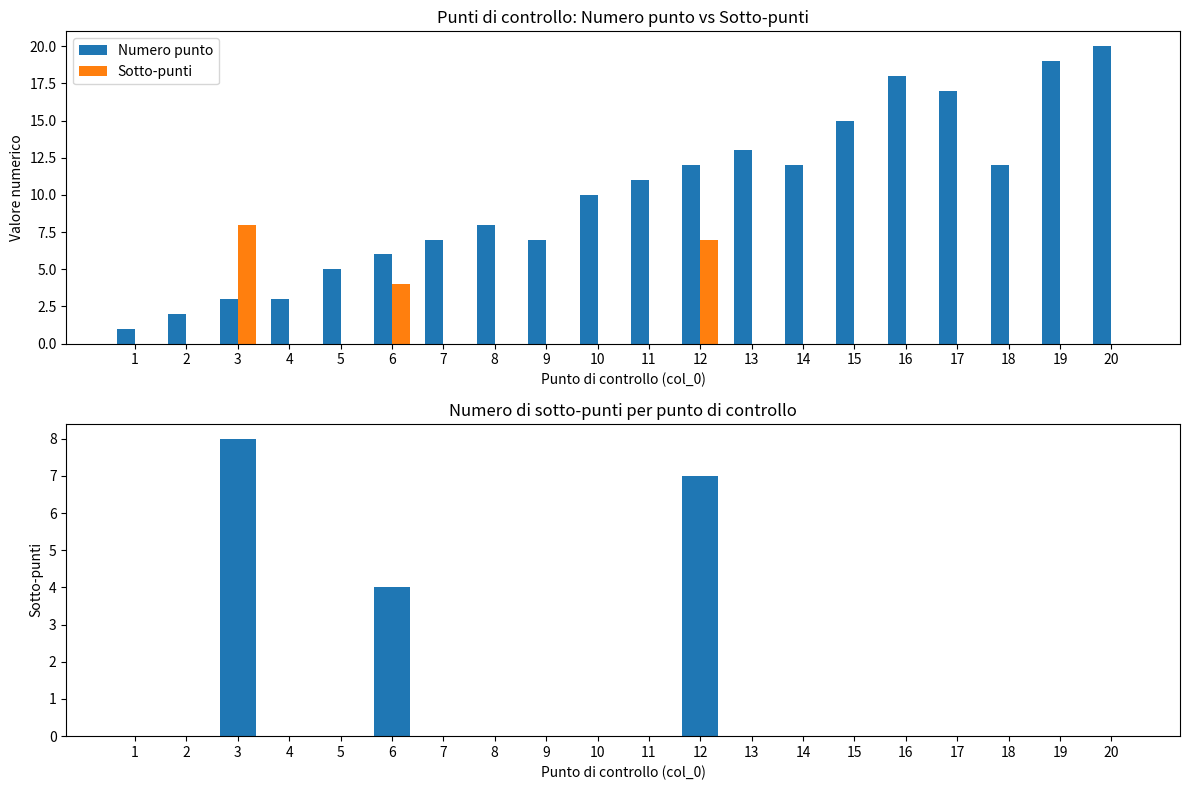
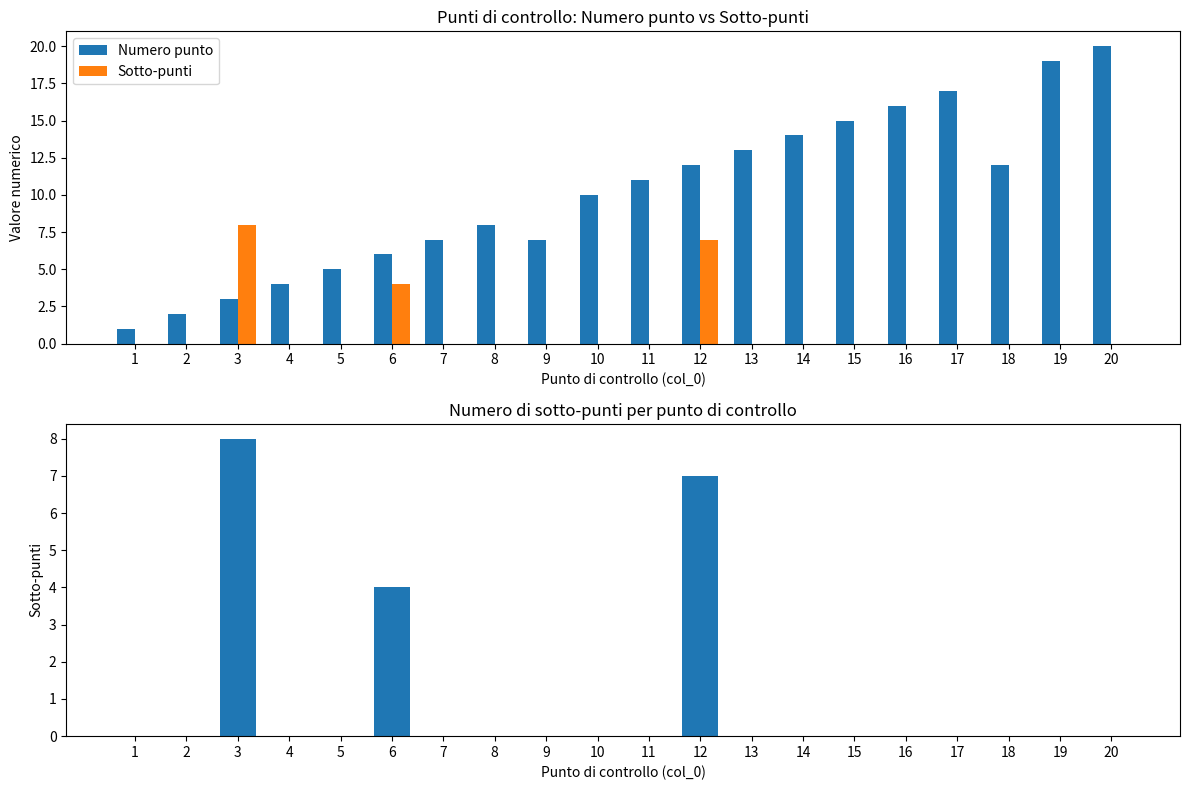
Punti di controllo: Numero punto vs Sotto-punti, Numero punto, 4: 3 -> 4
Punti di controllo: Numero punto vs Sotto-punti, Numero punto, 14: 12 -> 14
Punti di controllo: Numero punto vs Sotto-punti, Numero punto, 16: 18 -> 16
